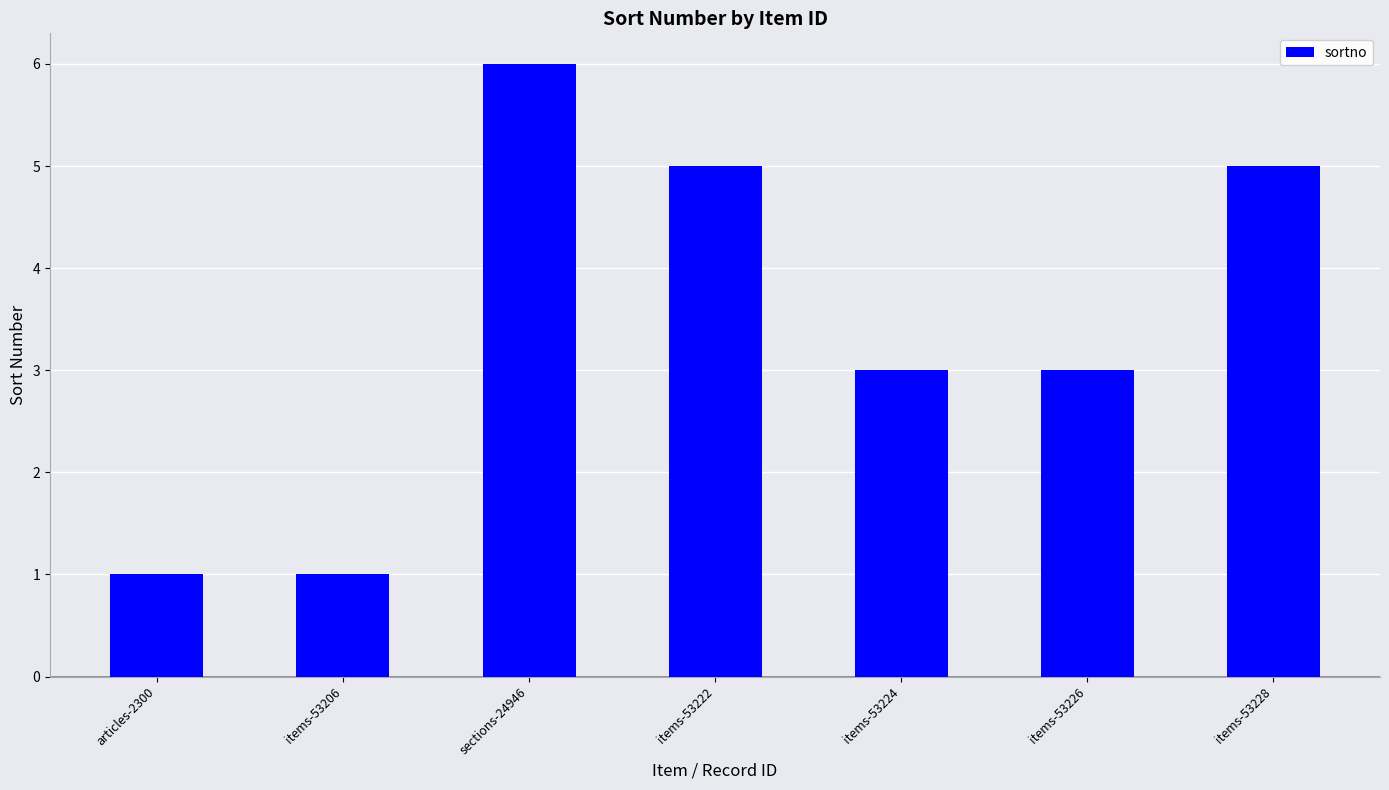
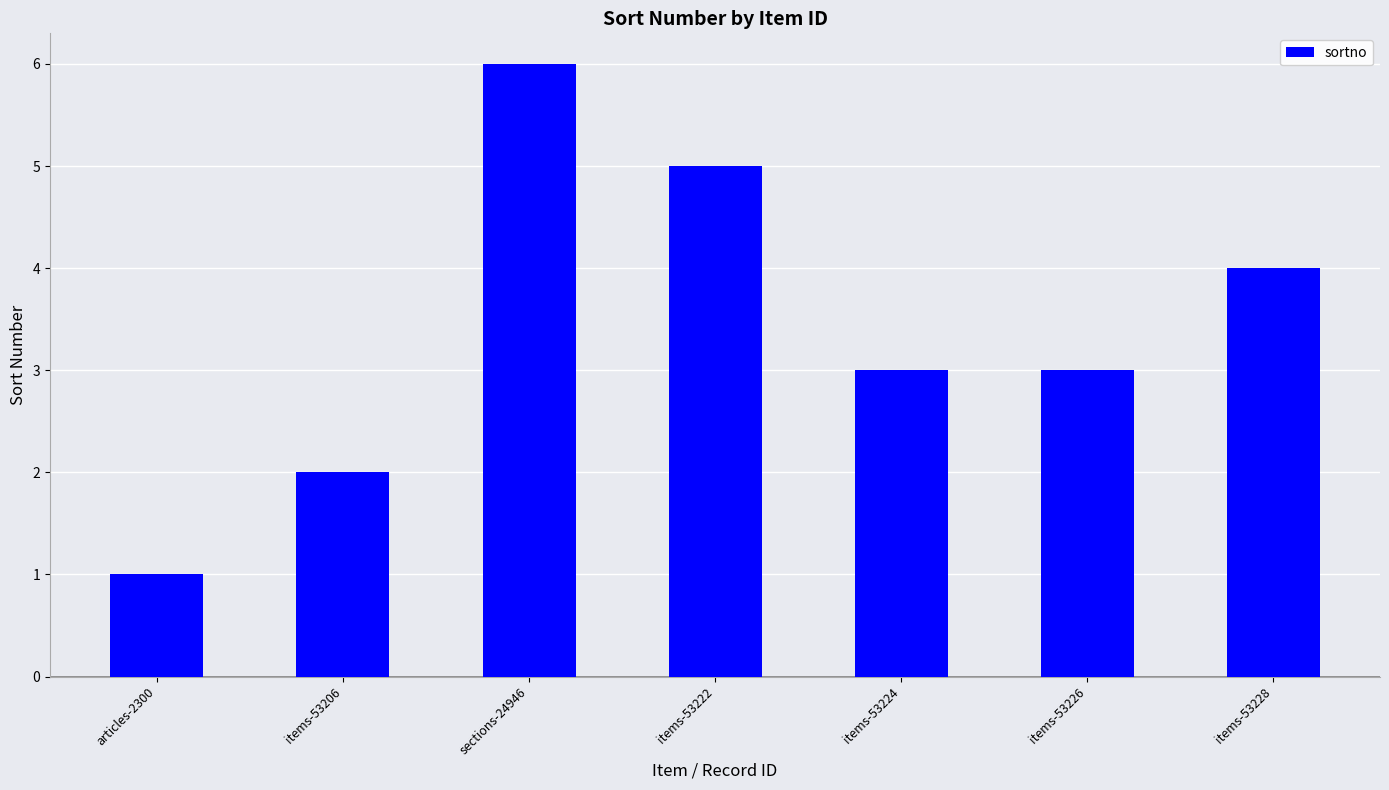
items-53206: 1 -> 2
items-53228: 5 -> 4
